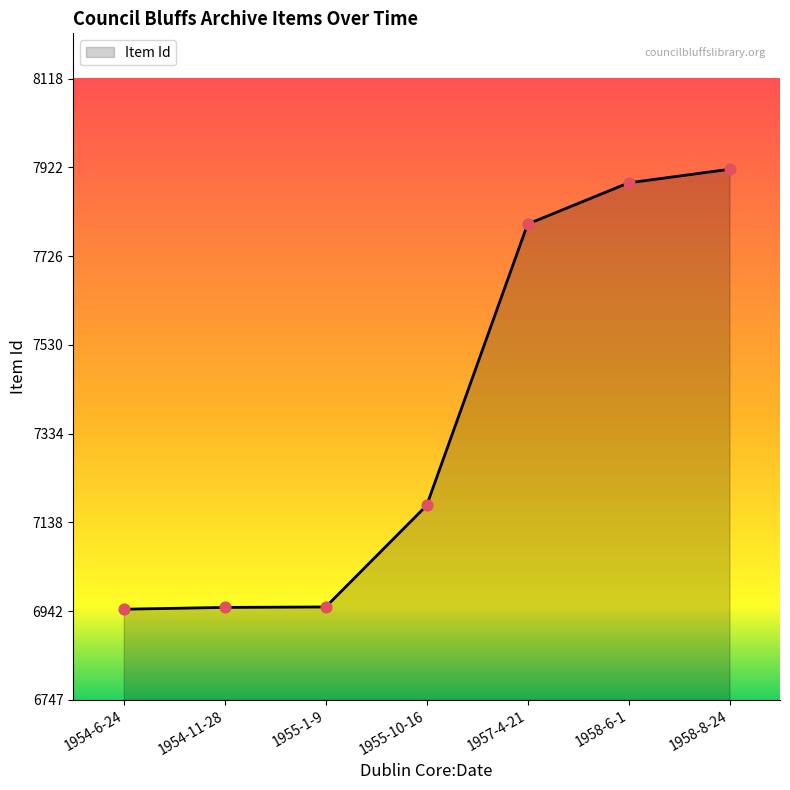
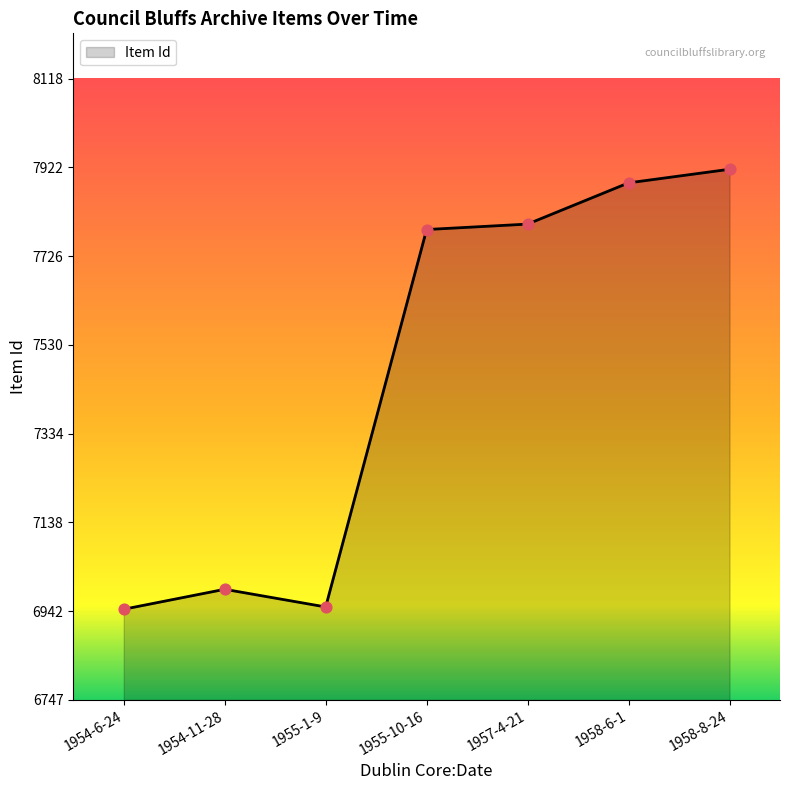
1954-11-28: 6950 -> 6990
1955-10-16: 7180 -> 7790
